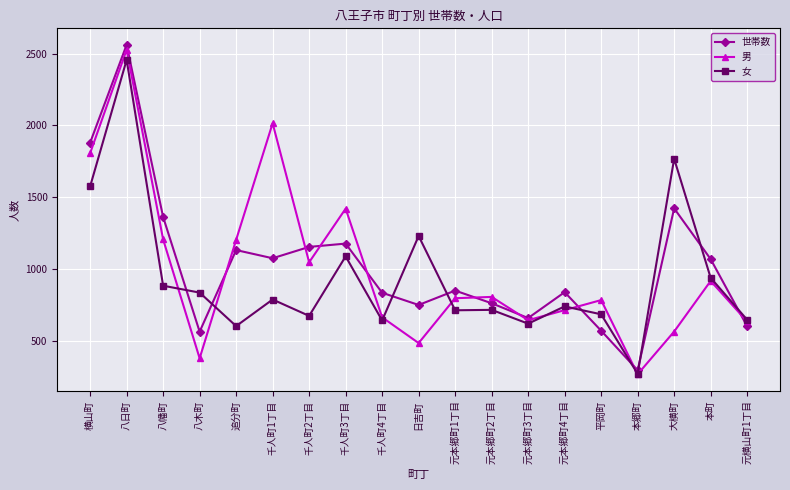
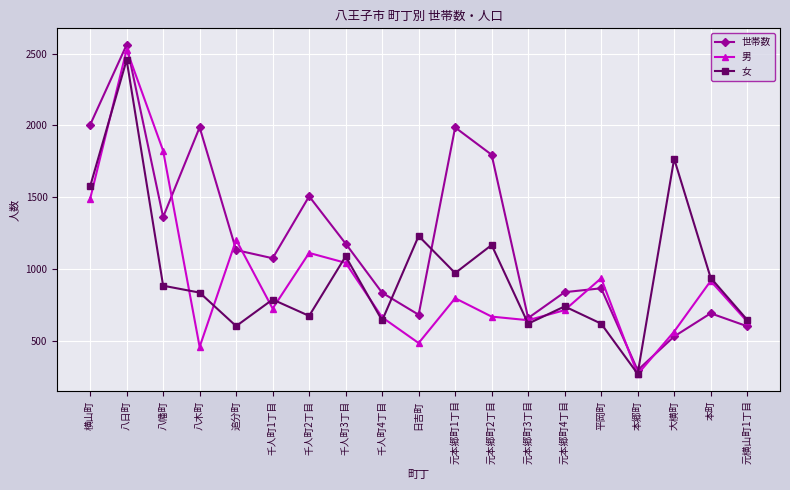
世帯数, 横山町: 1880 -> 2000
男, 横山町: 1810 -> 1490
男, 八幡町: 1210 -> 1820
世帯数, 八木町: 570 -> 1990
男, 八木町: 380 -> 460
男, 千人町1丁目: 2020 -> 730
世帯数, 千人町2丁目: 1160 -> 1510
男, 千人町2丁目: 1050 -> 1110
男, 千人町3丁目: 1420 -> 1040
世帯数, 日吉町: 750 -> 680
世帯数, 元本郷町1丁目: 850 -> 1990
女, 元本郷町1丁目: 710 -> 970
世帯数, 元本郷町2丁目: 760 -> 1800
男, 元本郷町2丁目: 810 -> 670
女, 元本郷町2丁目: 720 -> 1170
世帯数, 平岡町: 570 -> 870
男, 平岡町: 790 -> 940
女, 平岡町: 690 -> 620
世帯数, 大横町: 1420 -> 530
世帯数, 本町: 1070 -> 690
